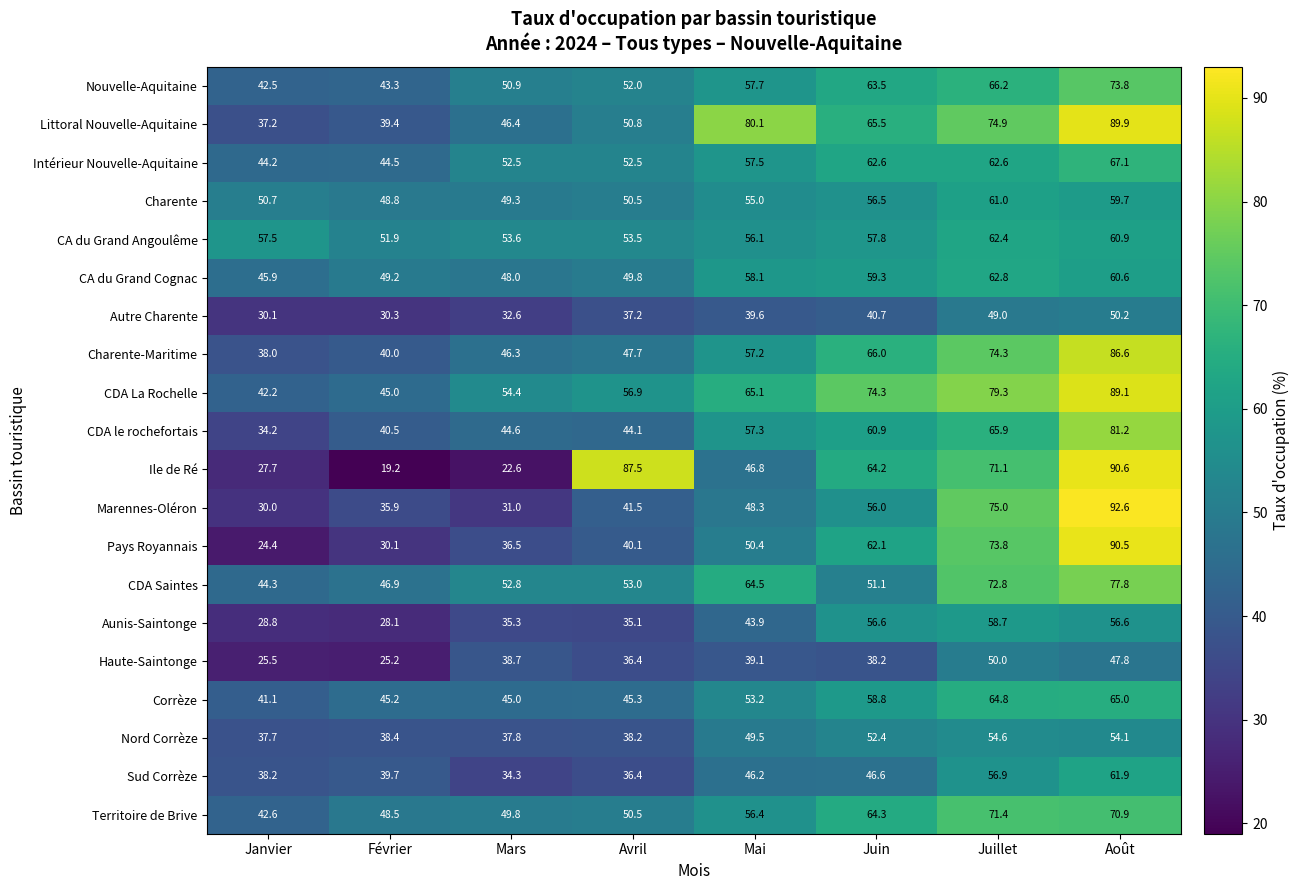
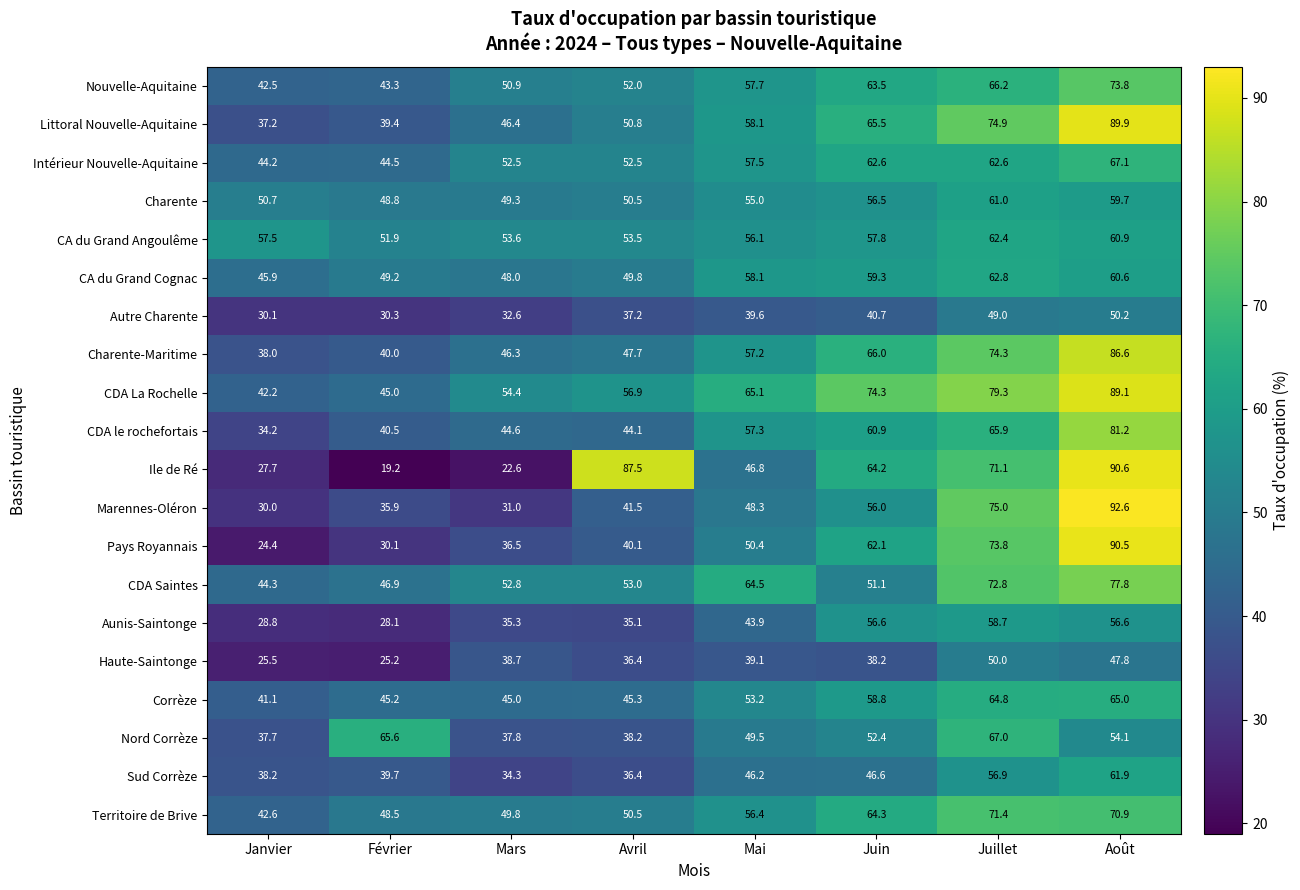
Littoral Nouvelle-Aquitaine, Mai: 80.1 -> 58.1
Nord Corrèze, Février: 38.4 -> 65.6
Nord Corrèze, Juillet: 54.6 -> 67.0
